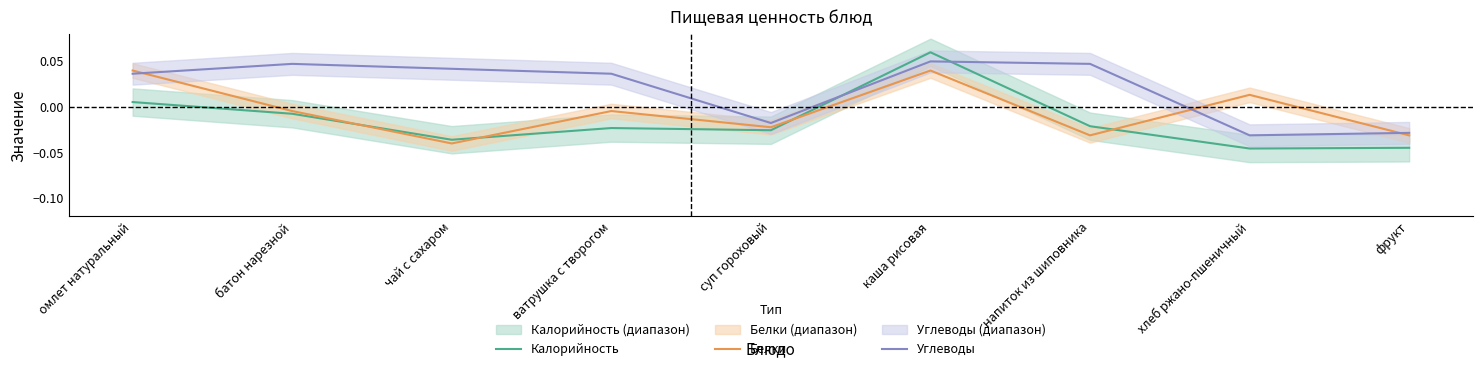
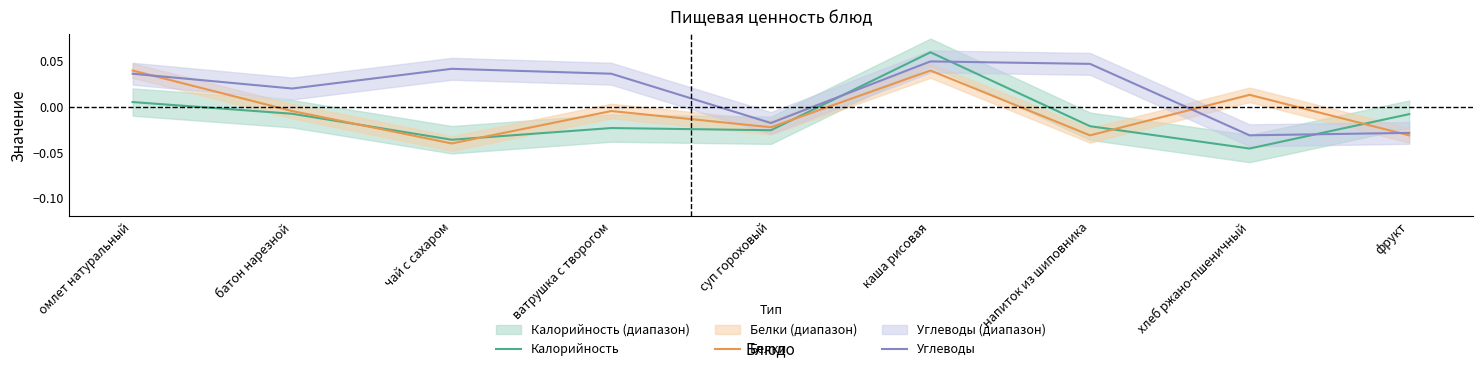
Углеводы, батон нарезной: 0.05 -> 0.02
Калорийность, фрукт: -0.04 -> -0.01
